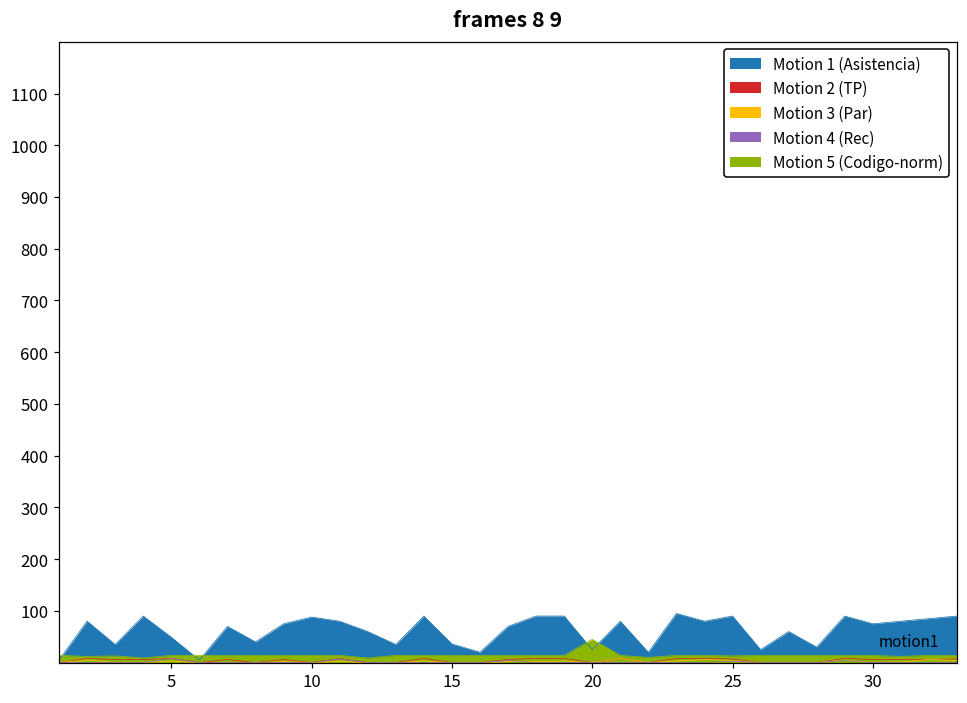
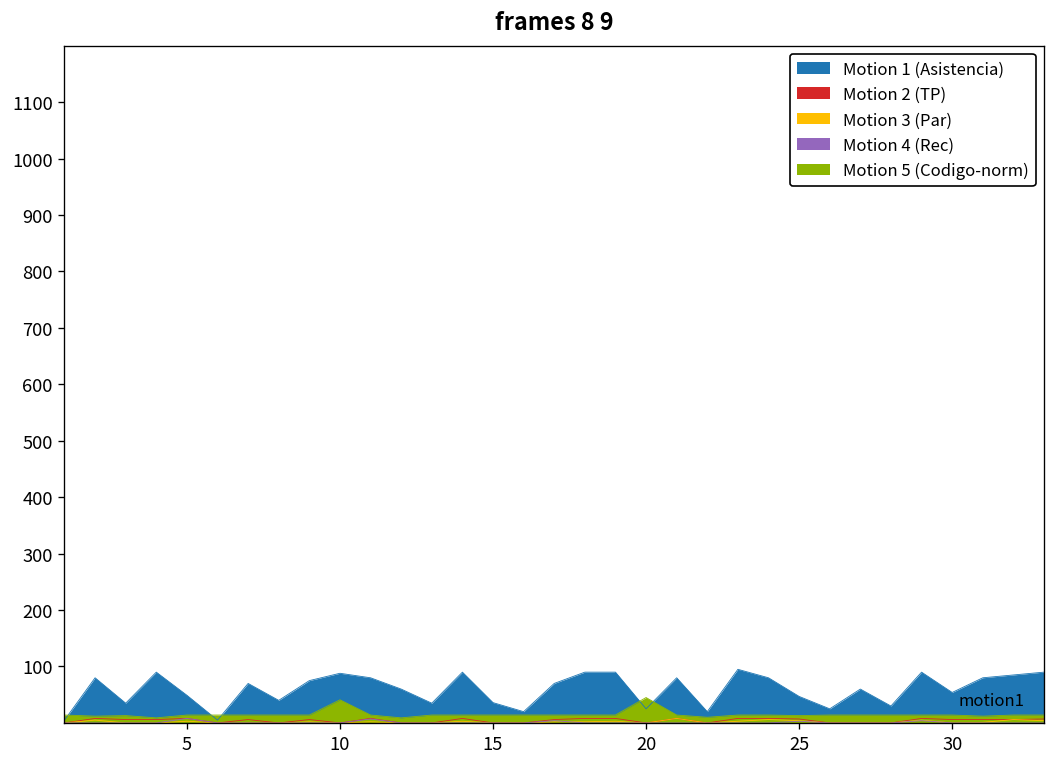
Motion 5 (Codigo-norm), 10: 10 -> 40
Motion 1 (Asistencia), 25: 90 -> 50
Motion 1 (Asistencia), 30: 80 -> 50
